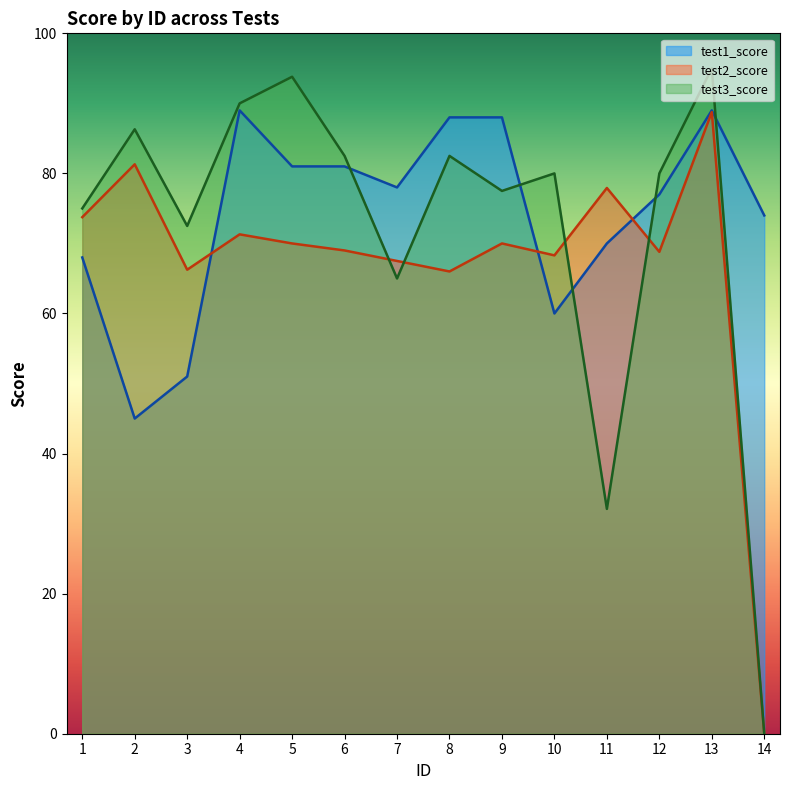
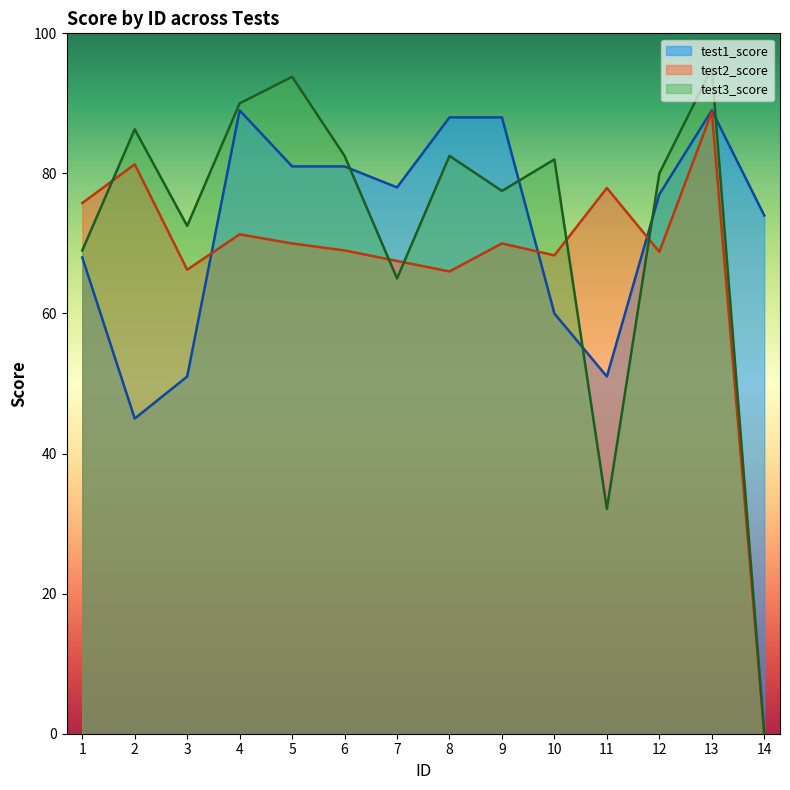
test2_score, 1: 74 -> 76
test3_score, 1: 75 -> 69
test3_score, 10: 80 -> 82
test1_score, 11: 70 -> 51
